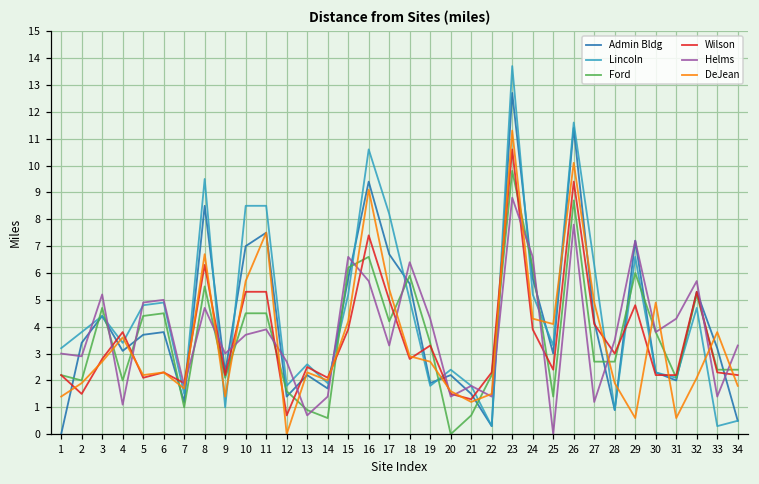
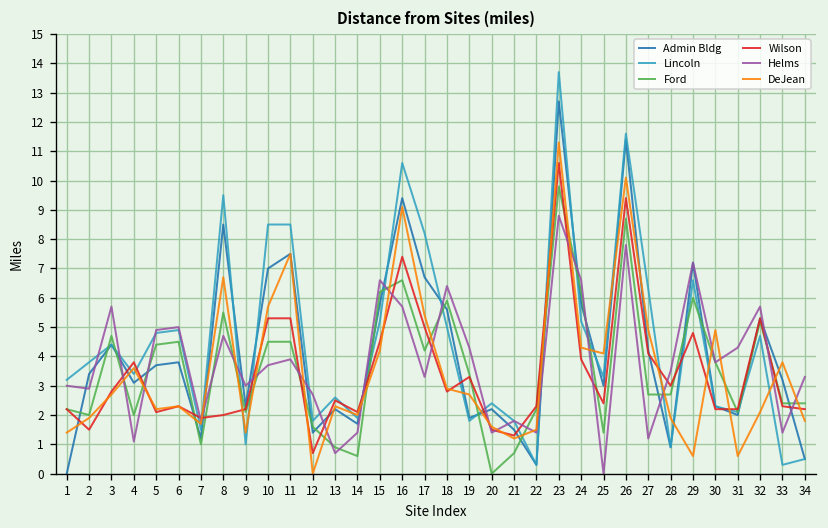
Helms, 3: 5.2 -> 5.7
Wilson, 8: 6.3 -> 2.0
Wilson, 15: 3.9 -> 4.5
